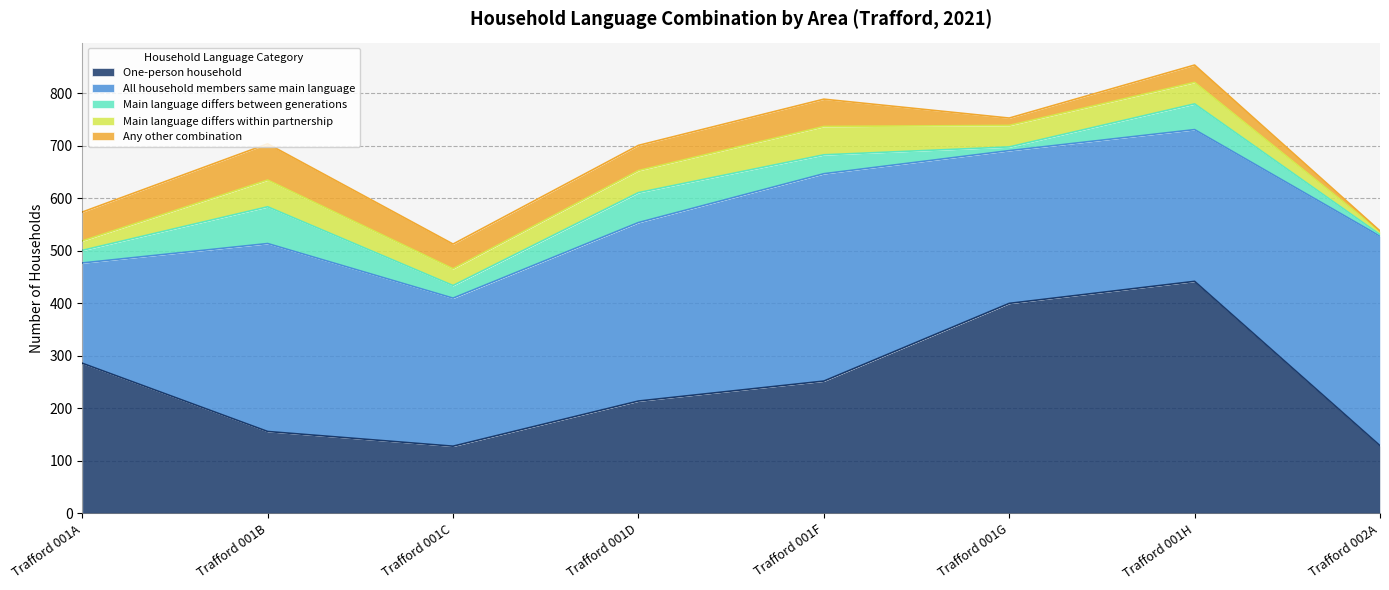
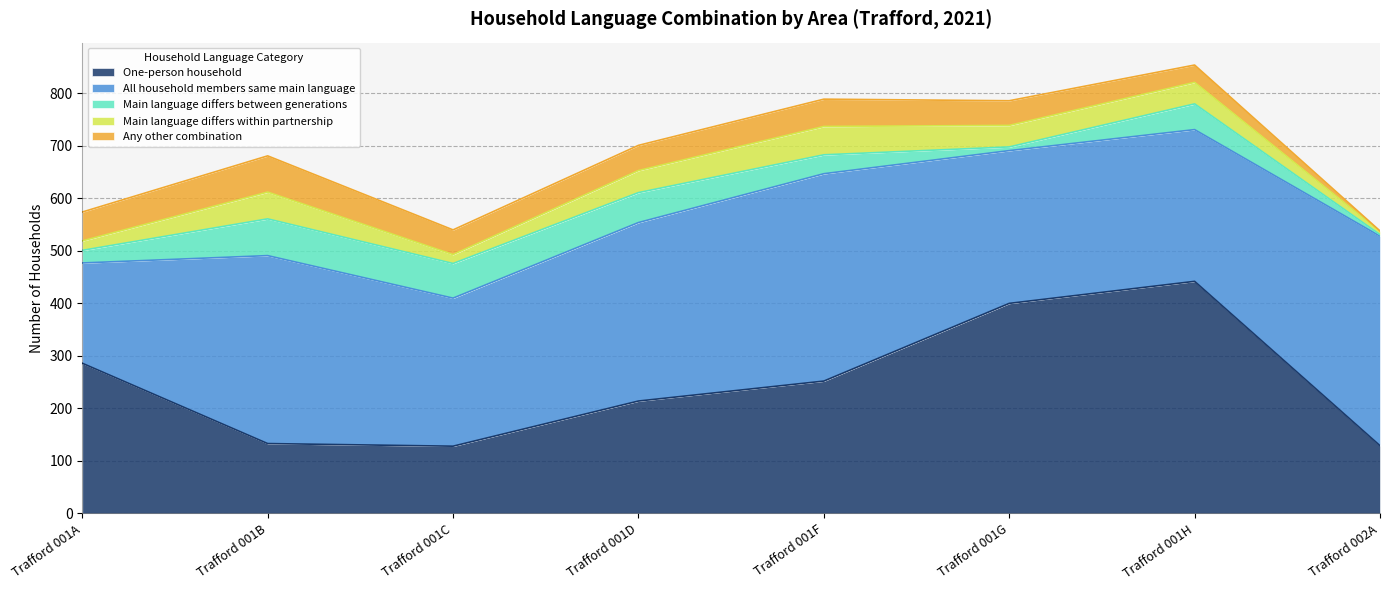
One-person household, Trafford 001B: 160 -> 130
Main language differs between generations, Trafford 001C: 20 -> 70
Main language differs within partnership, Trafford 001C: 30 -> 20
Any other combination, Trafford 001G: 10 -> 50
